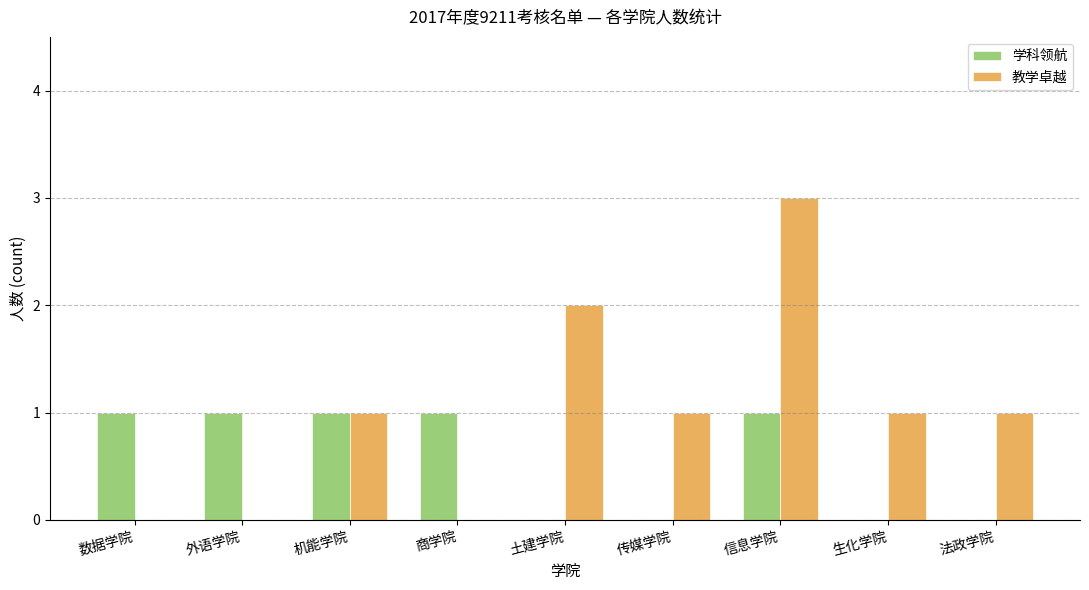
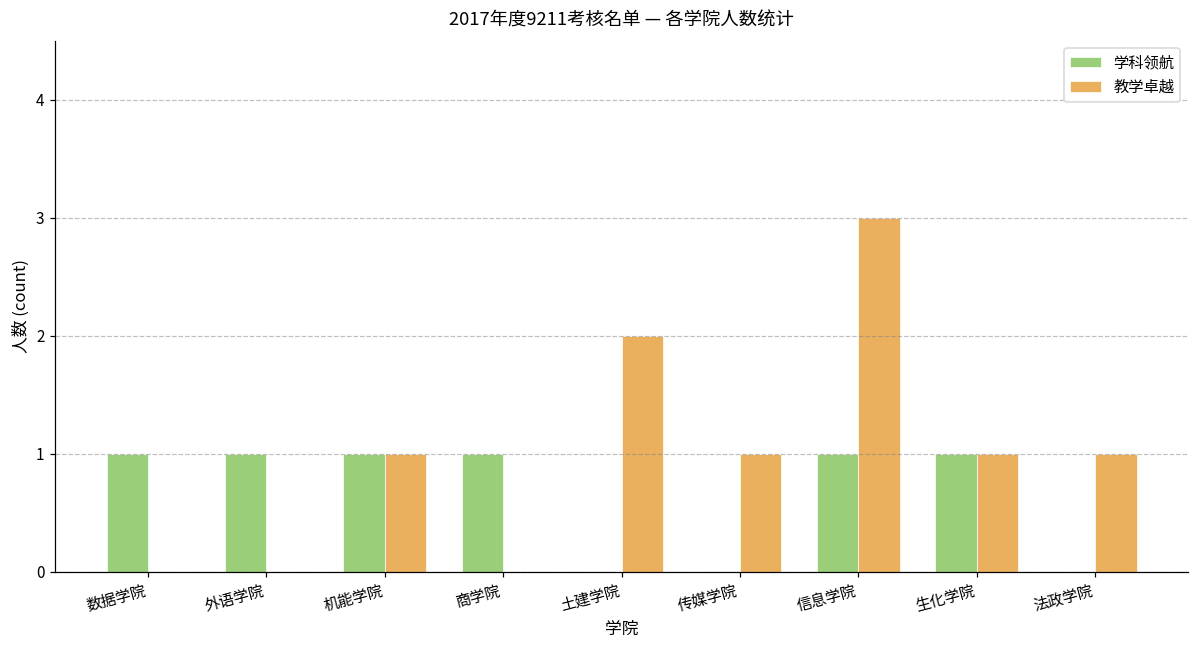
学科领航, 生化学院: 0 -> 1
